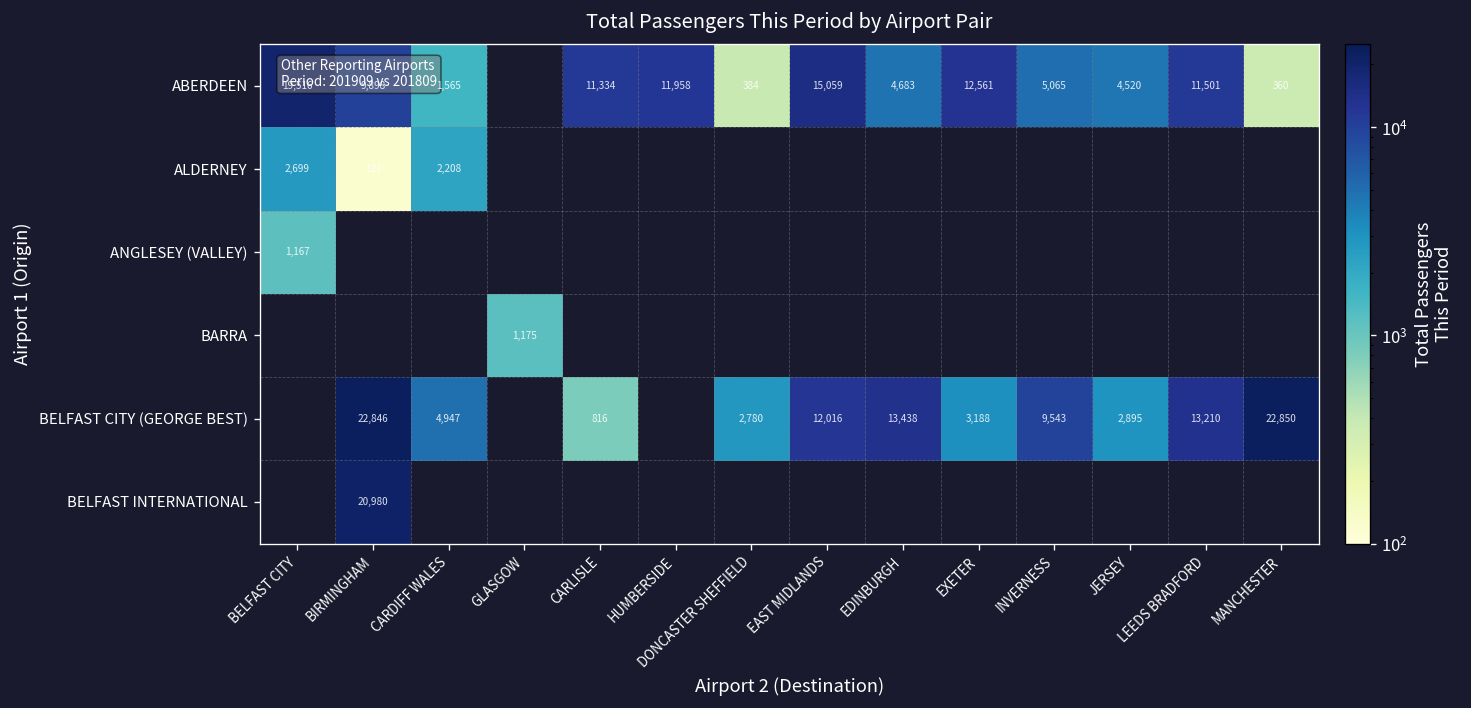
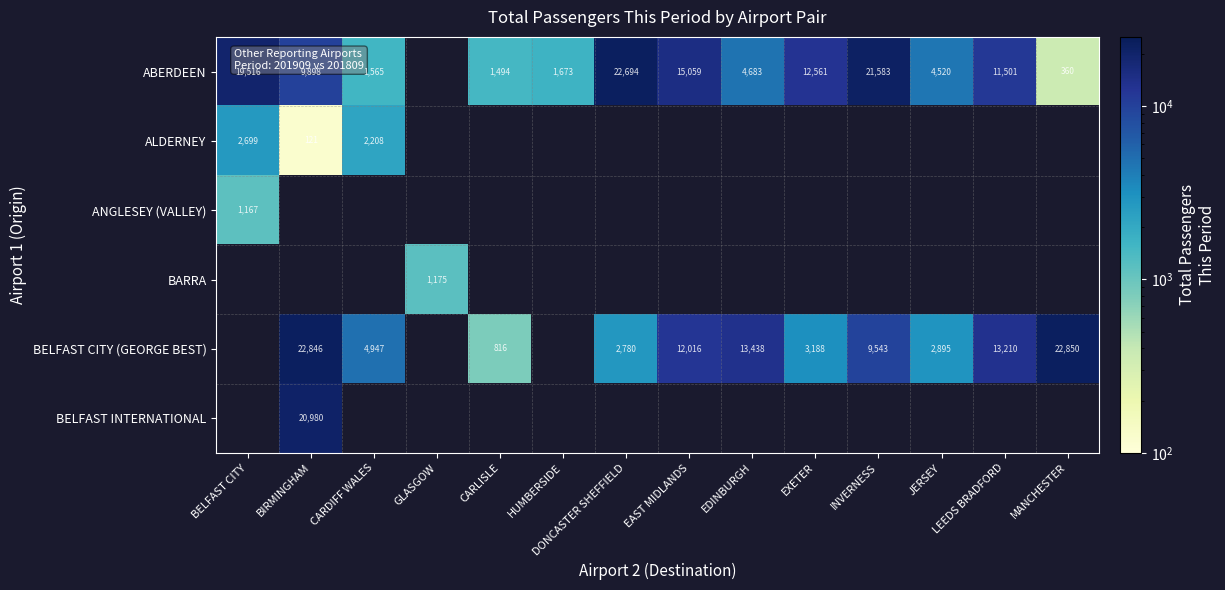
ABERDEEN, CARLISLE: 11,334 -> 1,494
ABERDEEN, HUMBERSIDE: 11,958 -> 1,673
ABERDEEN, DONCASTER SHEFFIELD: 384 -> 22,694
ABERDEEN, INVERNESS: 5,065 -> 21,583
